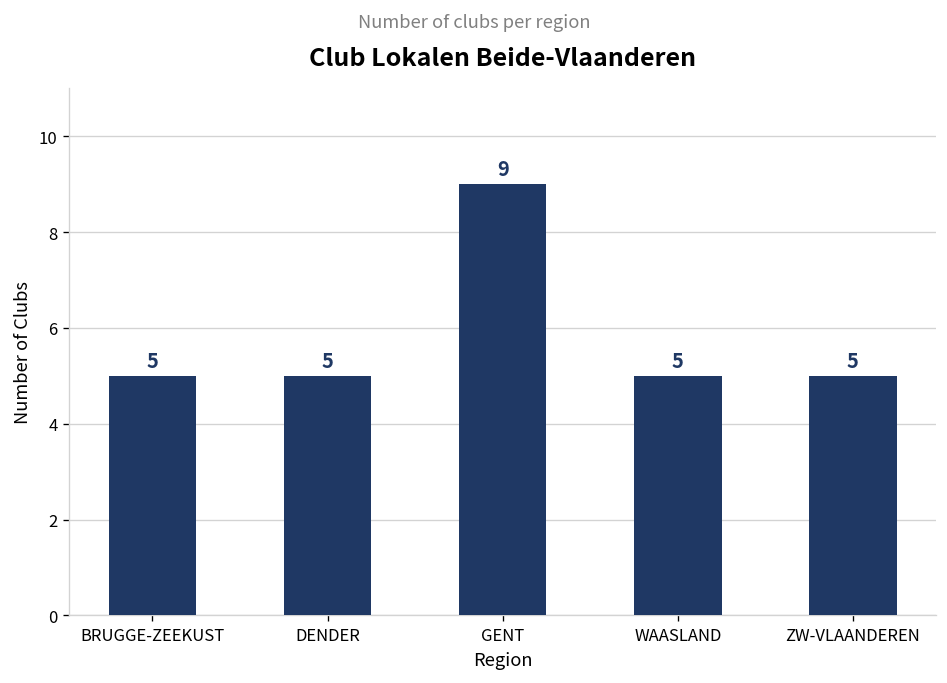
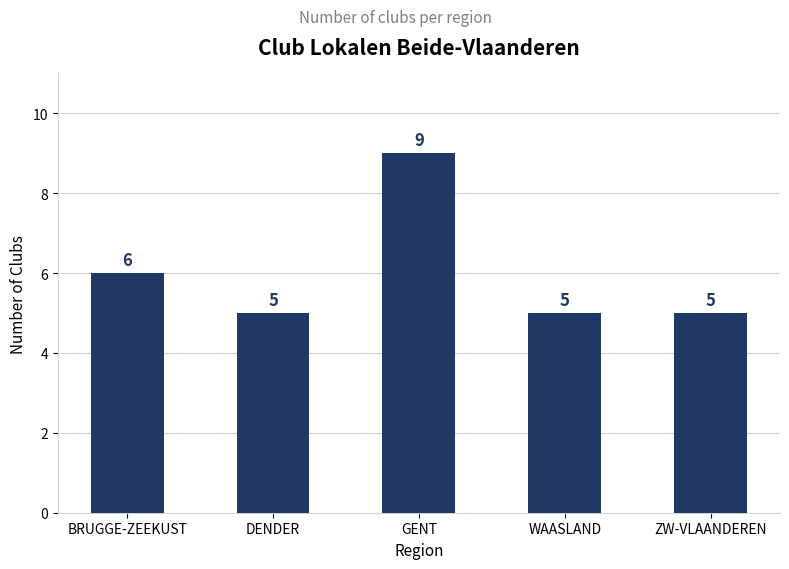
BRUGGE-ZEEKUST: 5 -> 6
